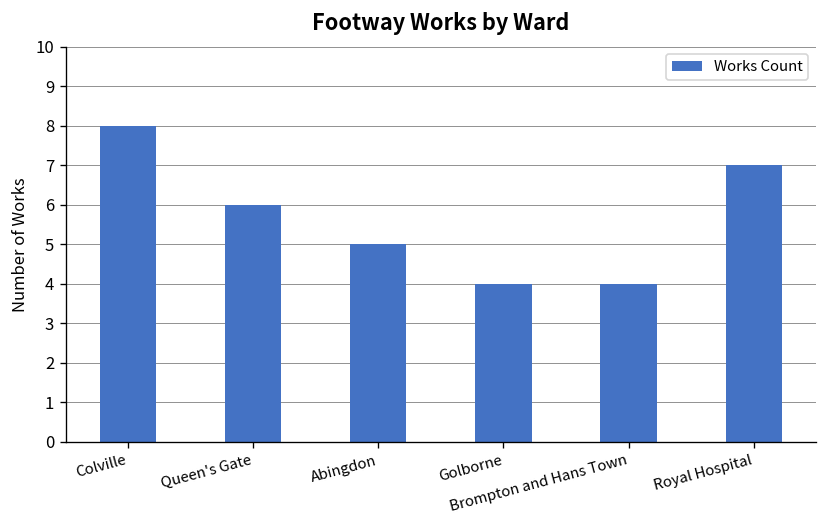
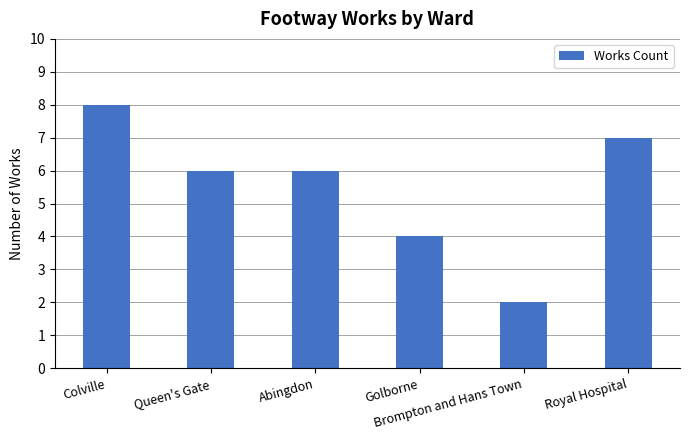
Abingdon: 5 -> 6
Brompton and Hans Town: 4 -> 2
